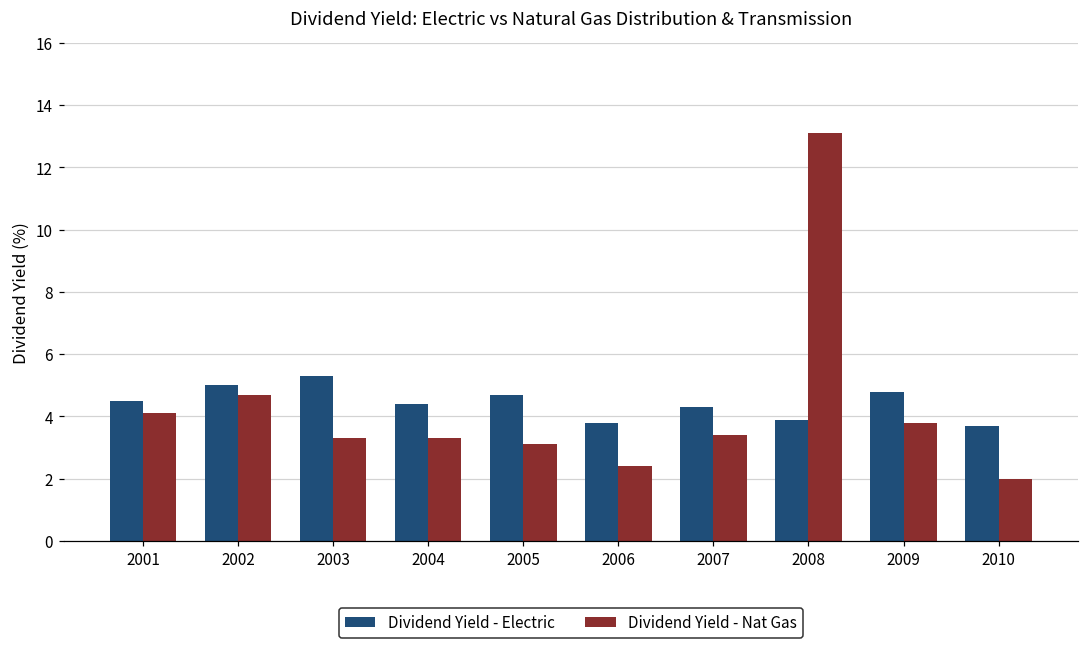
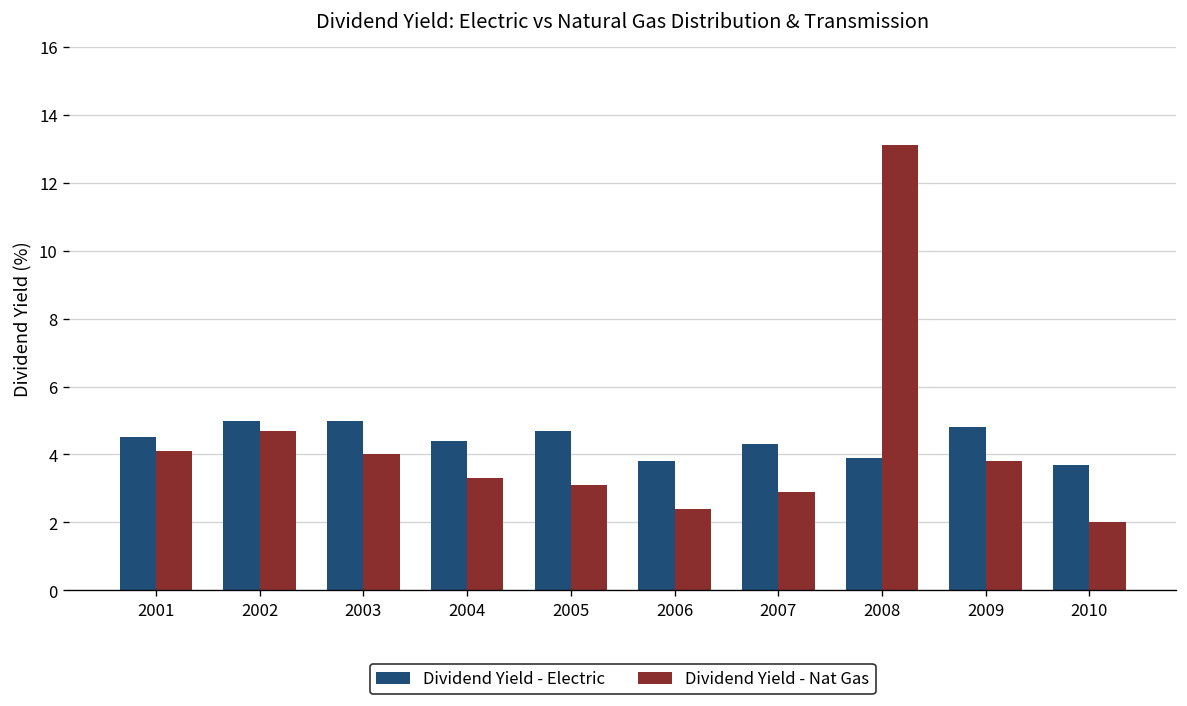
Dividend Yield - Electric, 2003: 5.3 -> 5.0
Dividend Yield - Nat Gas, 2003: 3.3 -> 4.0
Dividend Yield - Nat Gas, 2007: 3.4 -> 2.9
